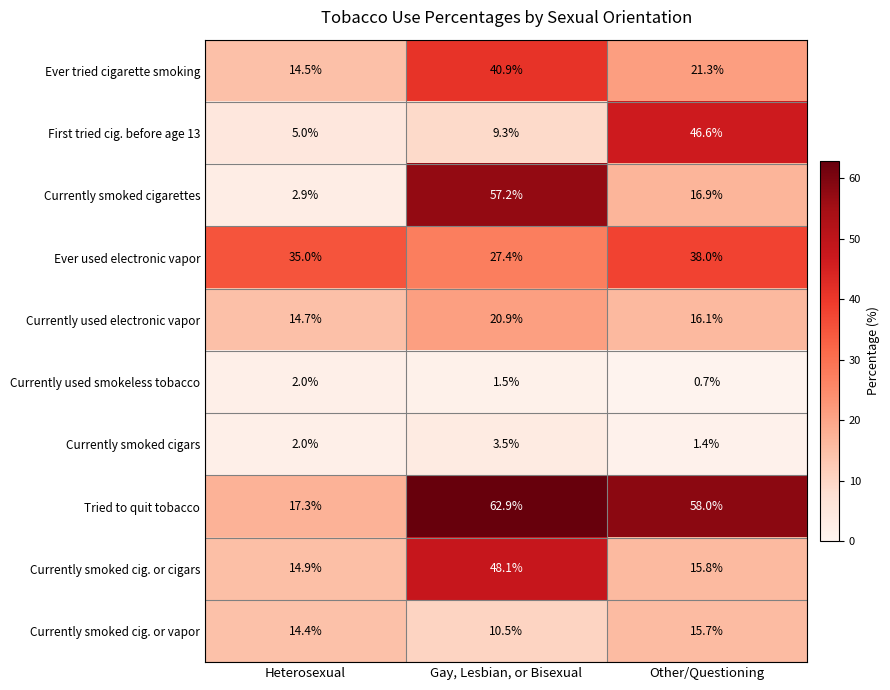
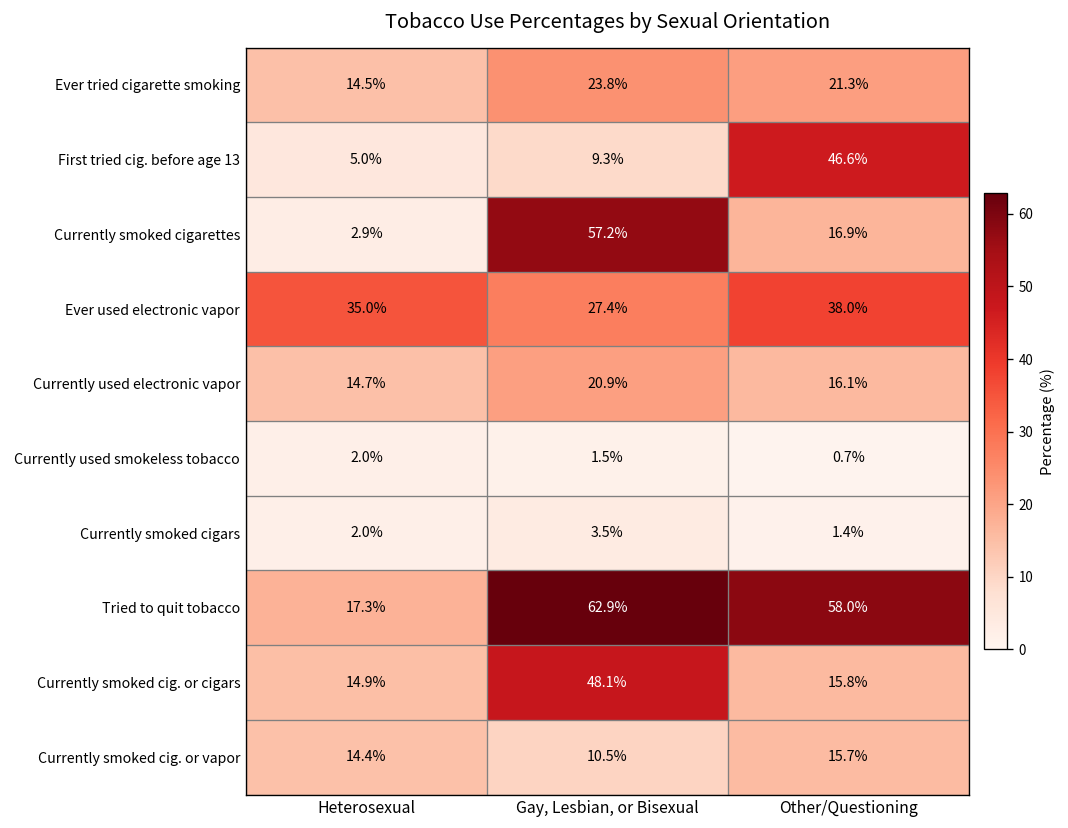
Ever tried cigarette smoking, Gay, Lesbian, or Bisexual: 40.9% -> 23.8%
